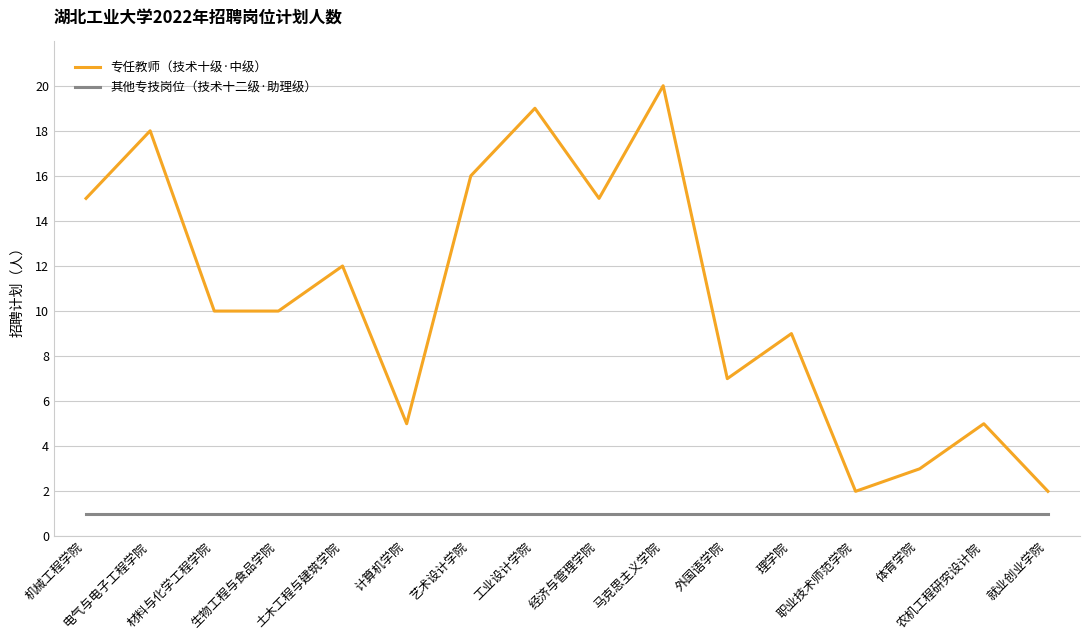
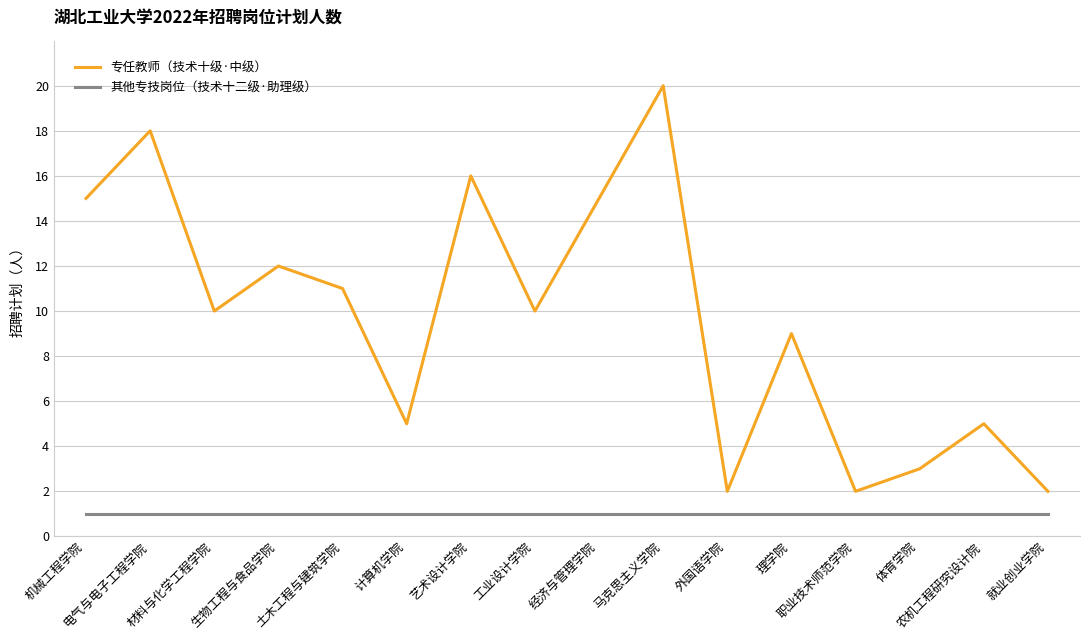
专任教师（技术十级·中级）, 生物工程与食品学院: 10 -> 12
专任教师（技术十级·中级）, 土木工程与建筑学院: 12 -> 11
专任教师（技术十级·中级）, 工业设计学院: 19 -> 10
专任教师（技术十级·中级）, 外国语学院: 7 -> 2
